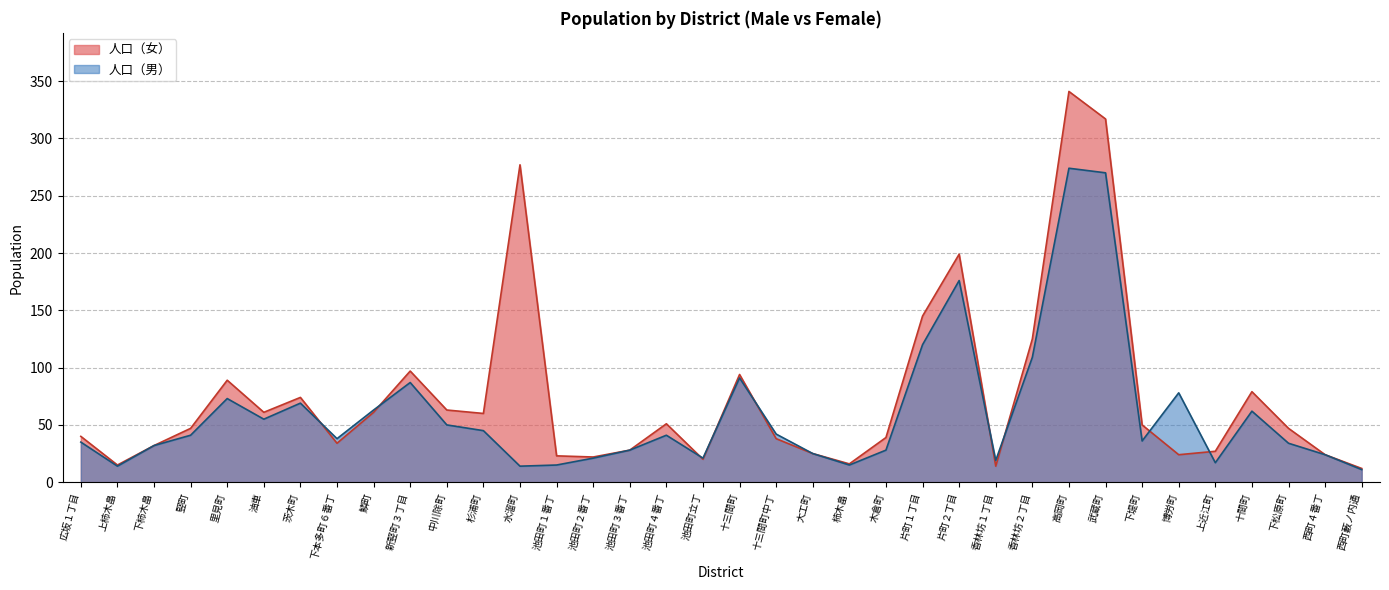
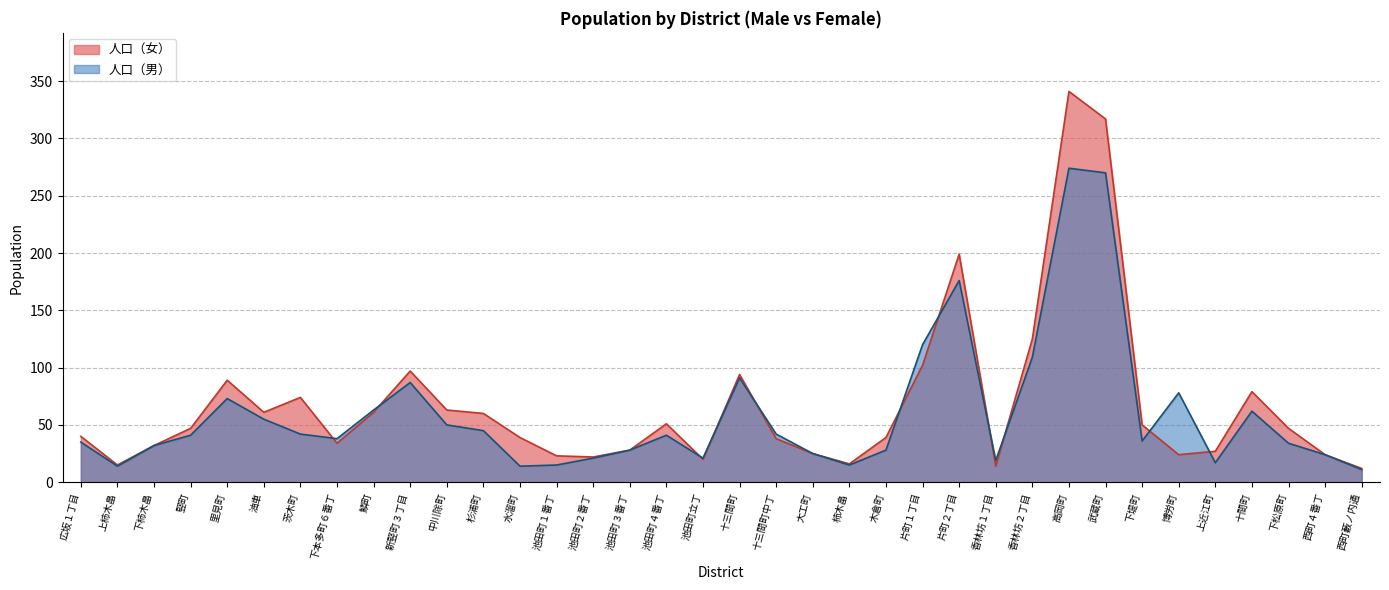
人口（男）, 茨木町: 69 -> 42
人口（女）, 水溜町: 277 -> 39
人口（女）, 片町１丁目: 145 -> 102
